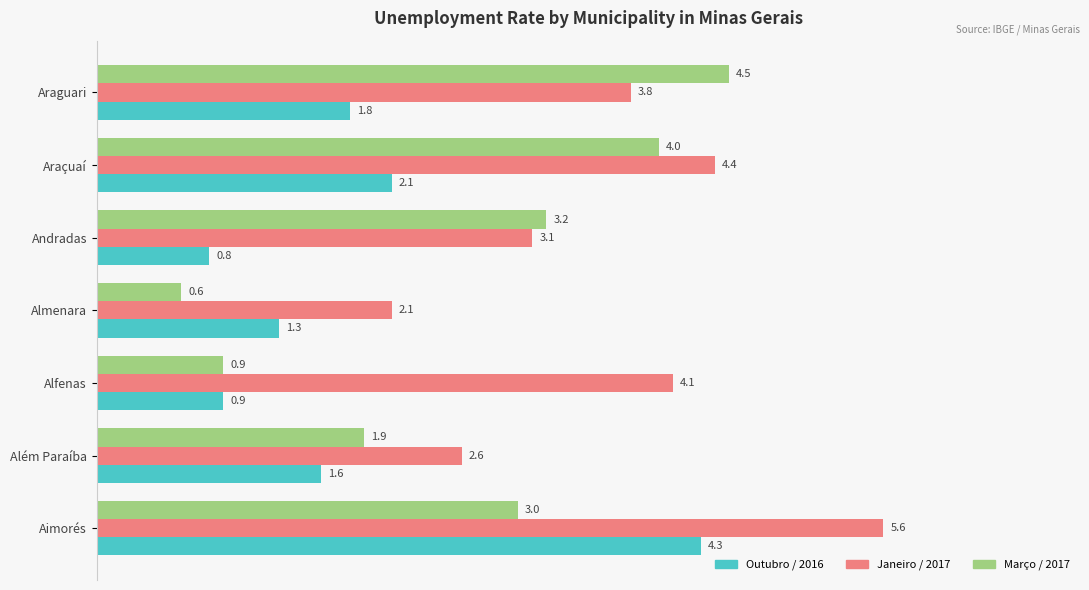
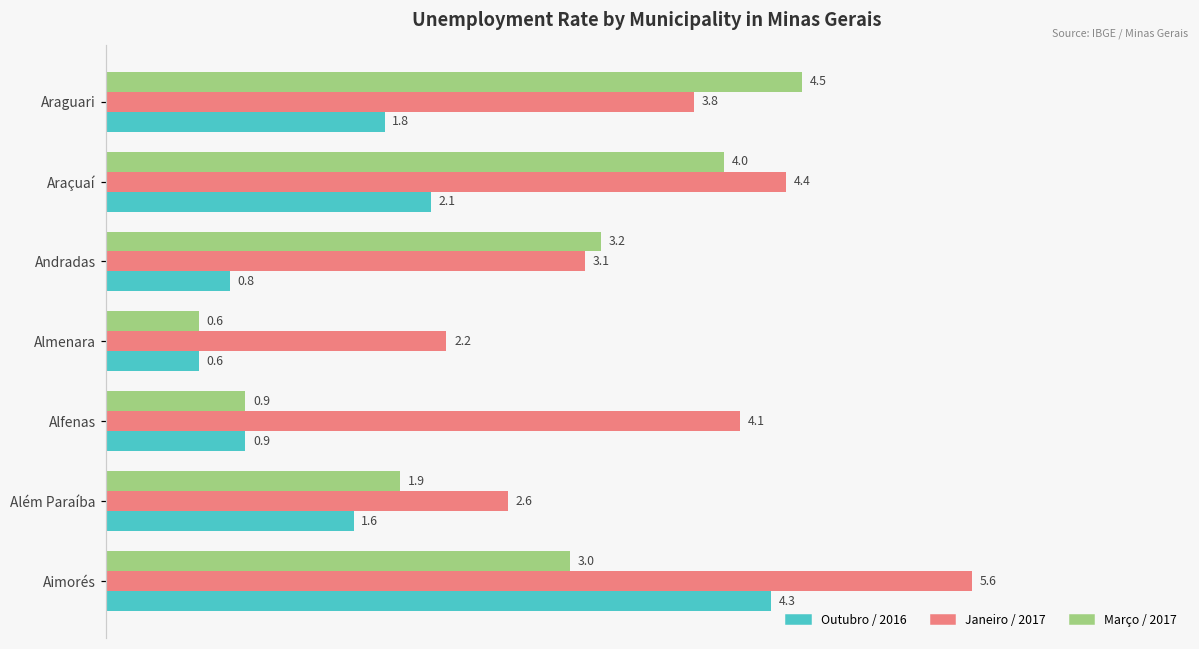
Janeiro / 2017, Almenara: 2.1 -> 2.2
Outubro / 2016, Almenara: 1.3 -> 0.6
